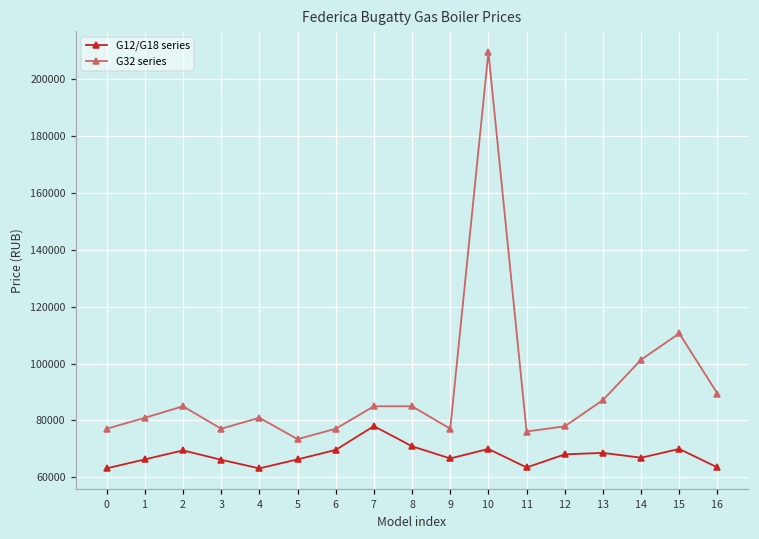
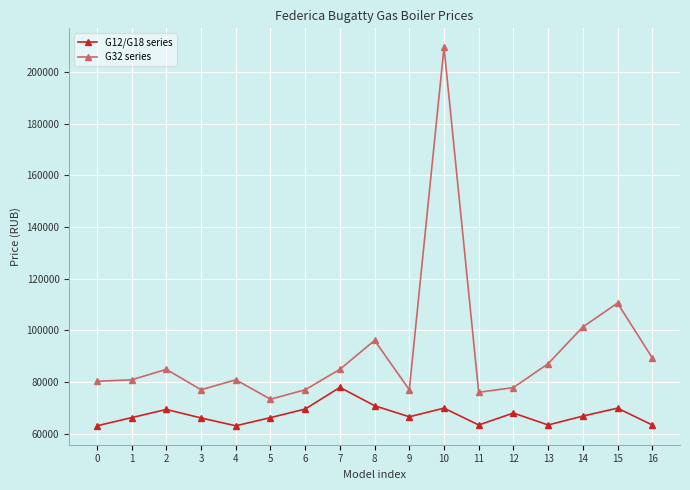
G32 series, 0: 77000 -> 80000
G32 series, 8: 85000 -> 96000
G12/G18 series, 13: 69000 -> 63000
